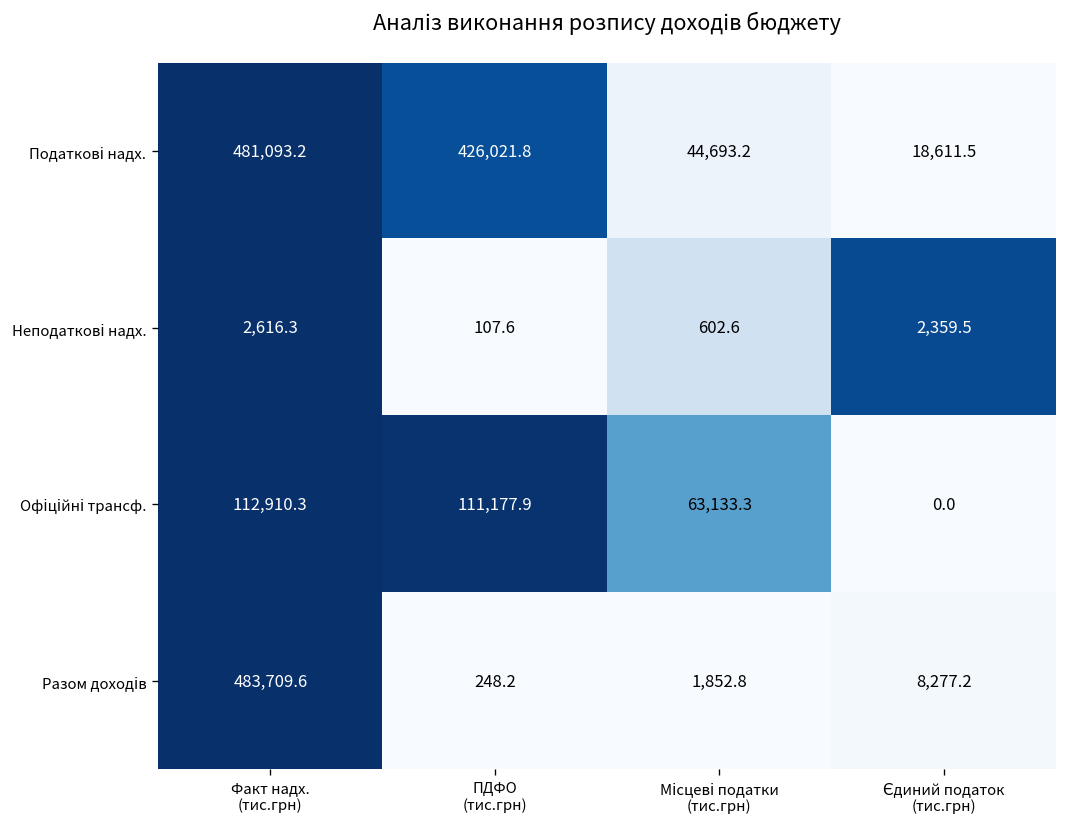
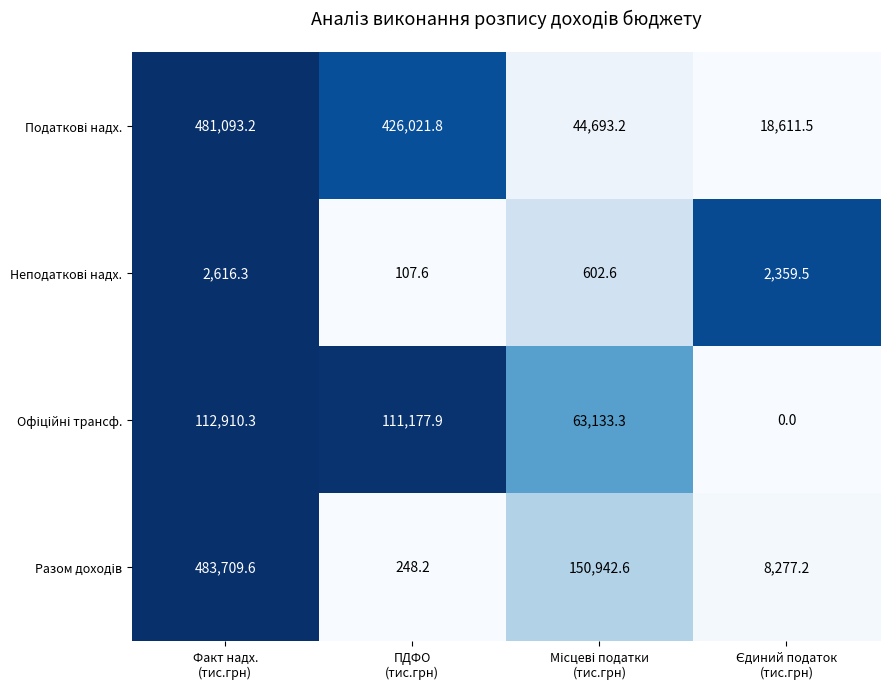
Разом доходів, Місцеві податки (тис.грн): 1,852.8 -> 150,942.6
